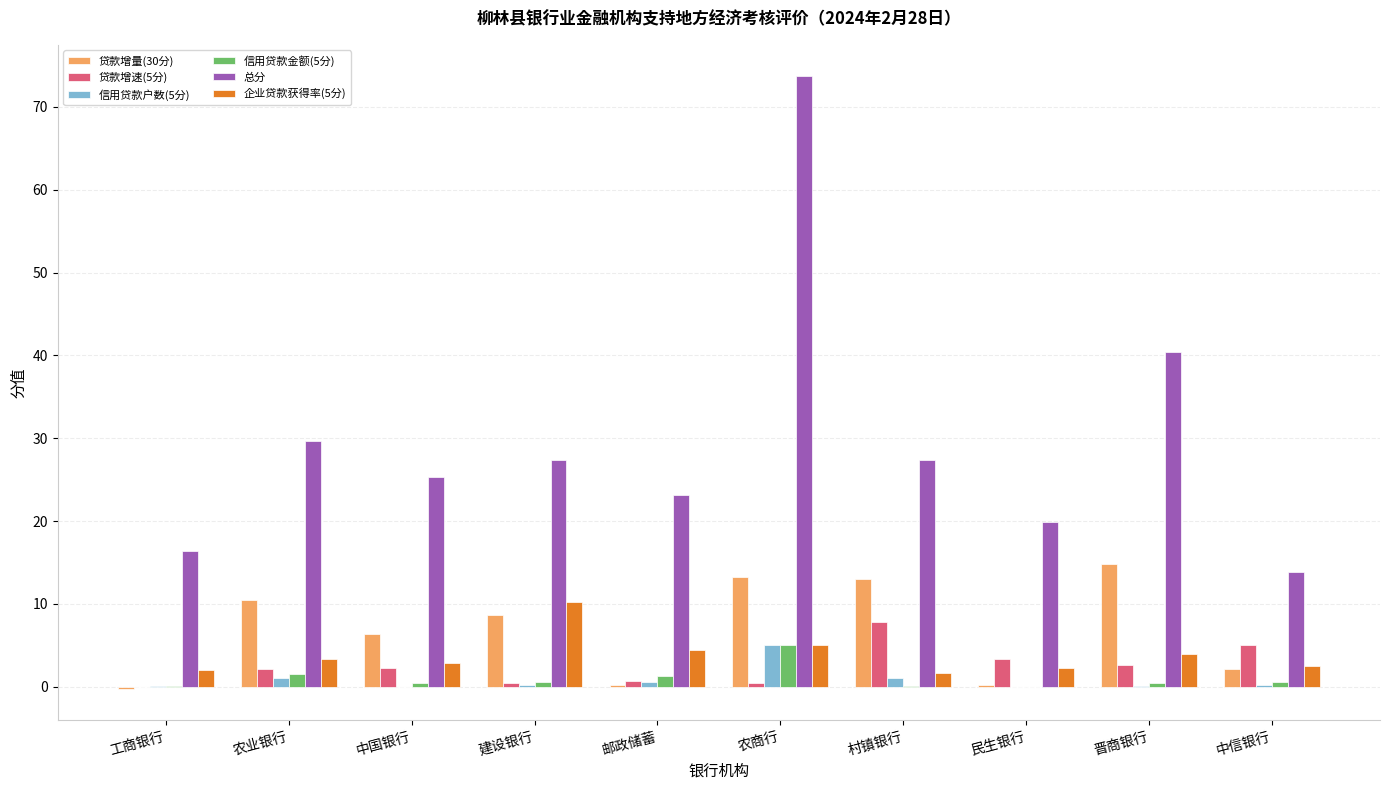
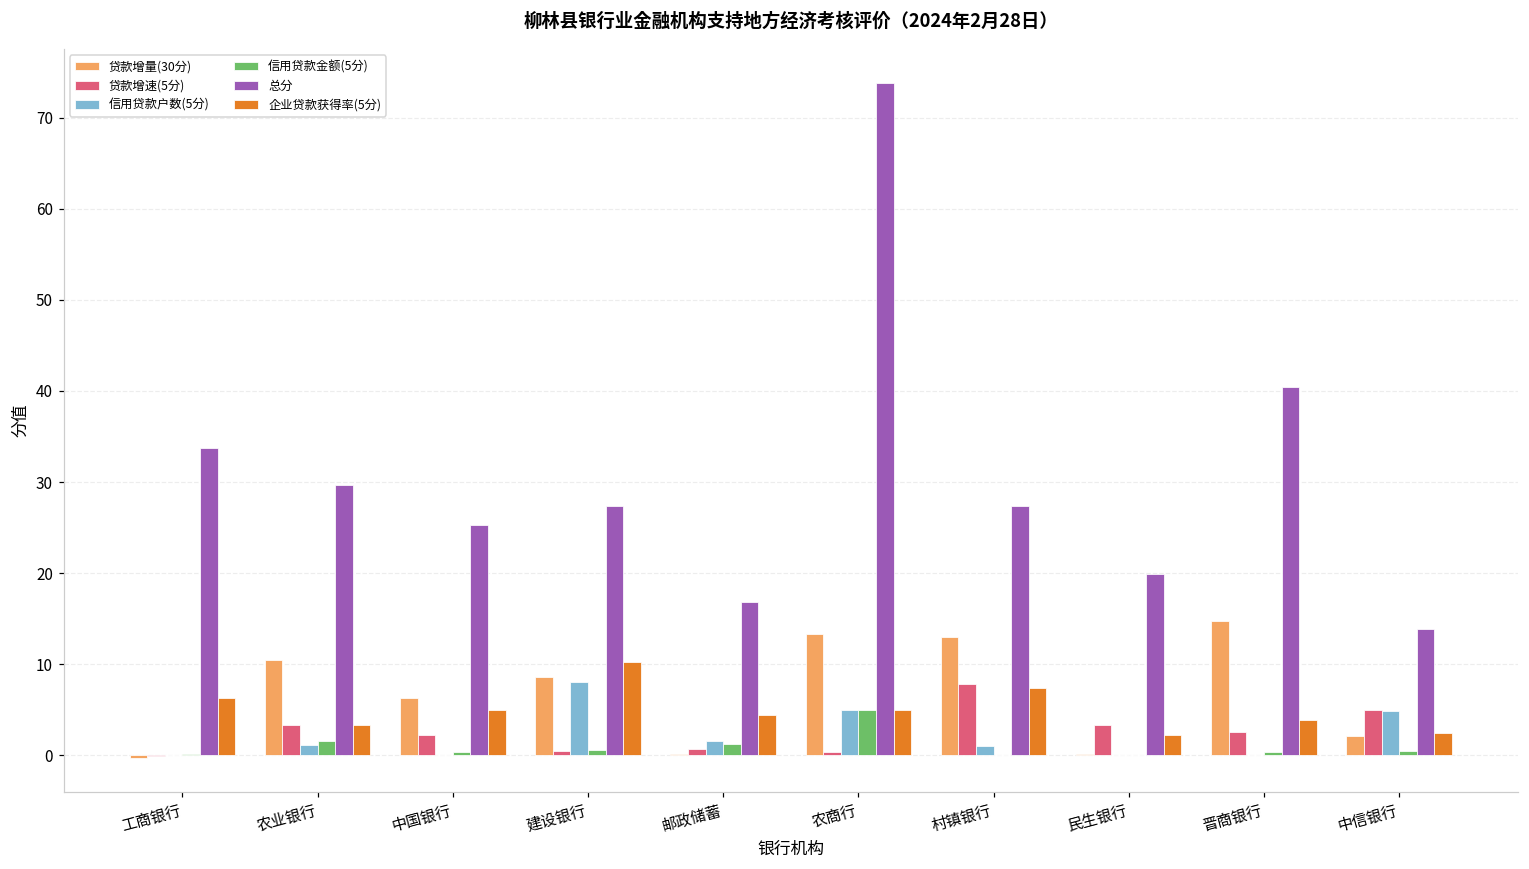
总分, 工商银行: 16 -> 34
企业贷款获得率(5分), 工商银行: 2 -> 6
贷款增速(5分), 农业银行: 2 -> 3
企业贷款获得率(5分), 中国银行: 3 -> 5
信用贷款户数(5分), 建设银行: 0 -> 8
信用贷款户数(5分), 邮政储蓄: 1 -> 2
总分, 邮政储蓄: 23 -> 17
企业贷款获得率(5分), 村镇银行: 2 -> 7
信用贷款户数(5分), 中信银行: 0 -> 5
